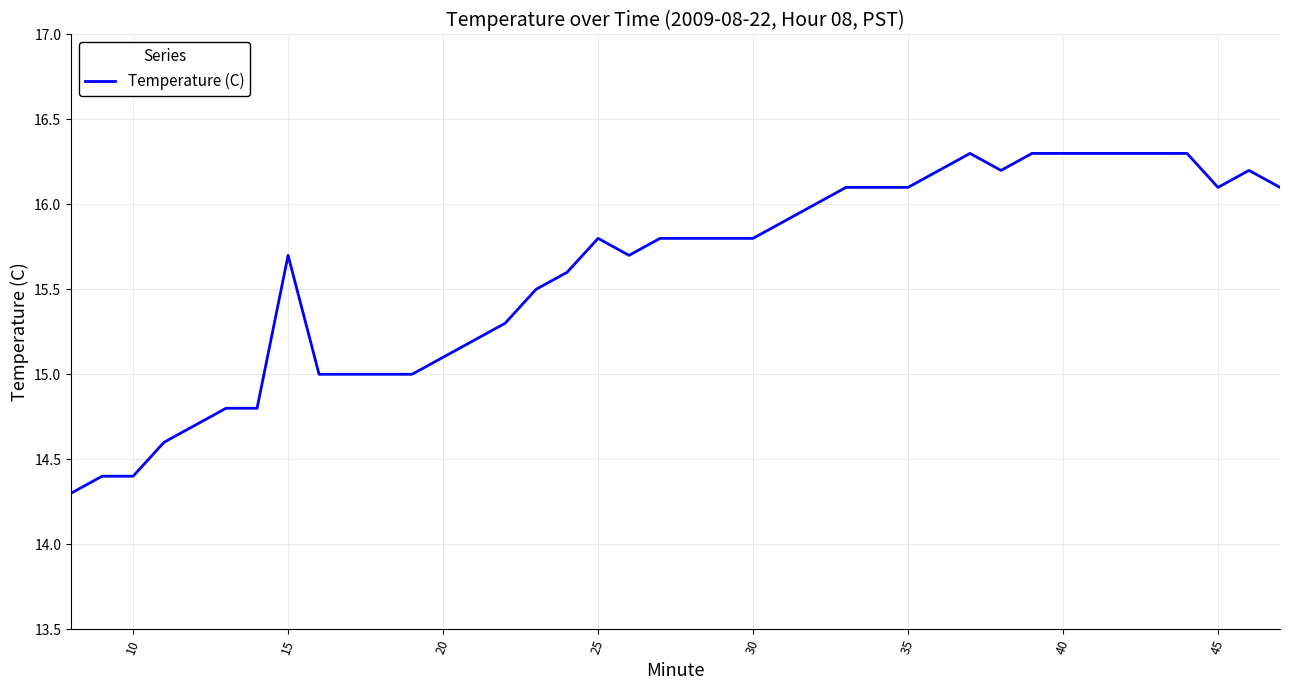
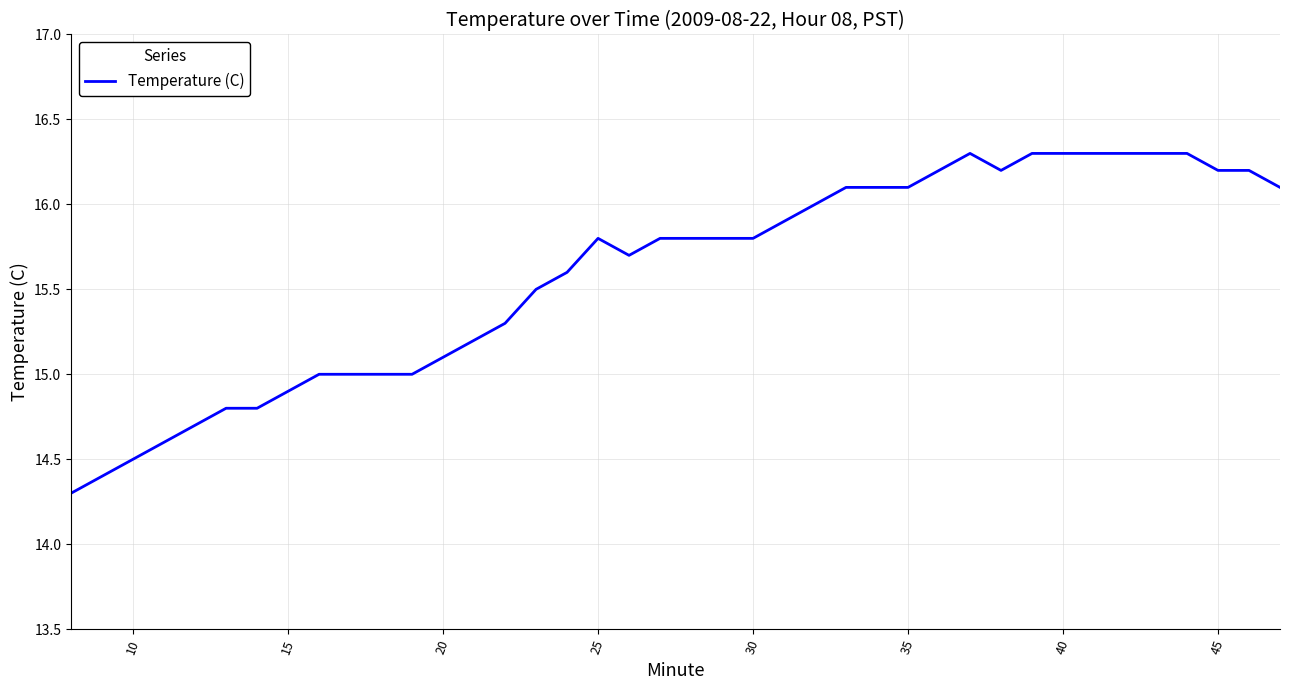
10: 14.4 -> 14.5
15: 15.7 -> 14.9
45: 16.1 -> 16.2
